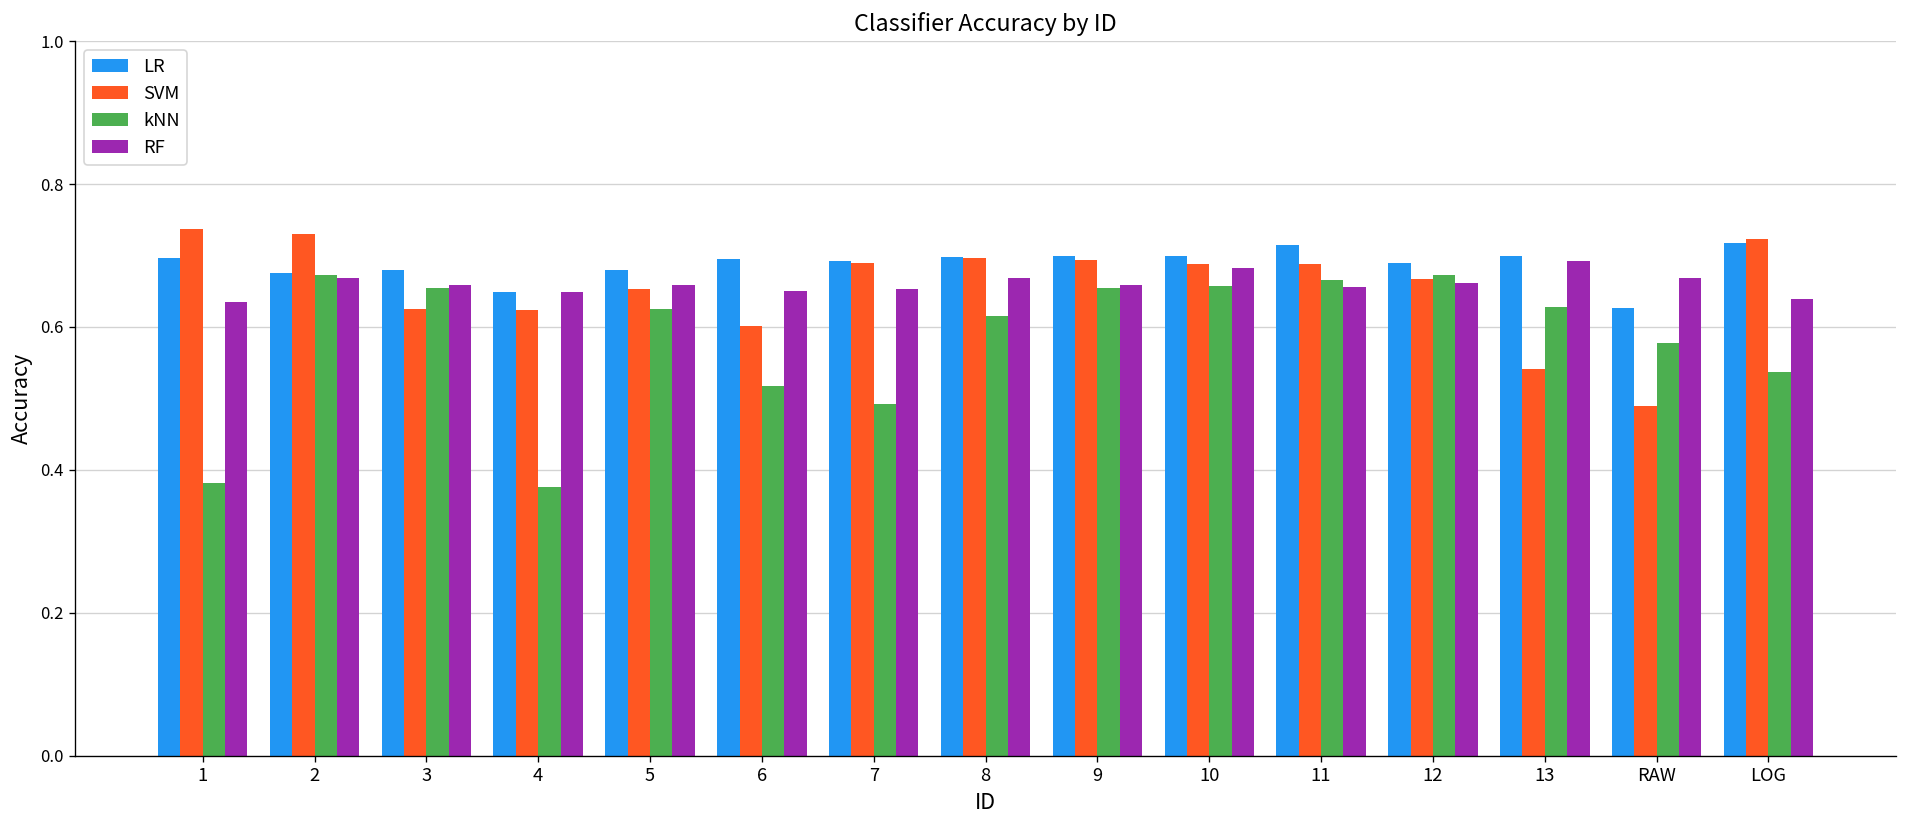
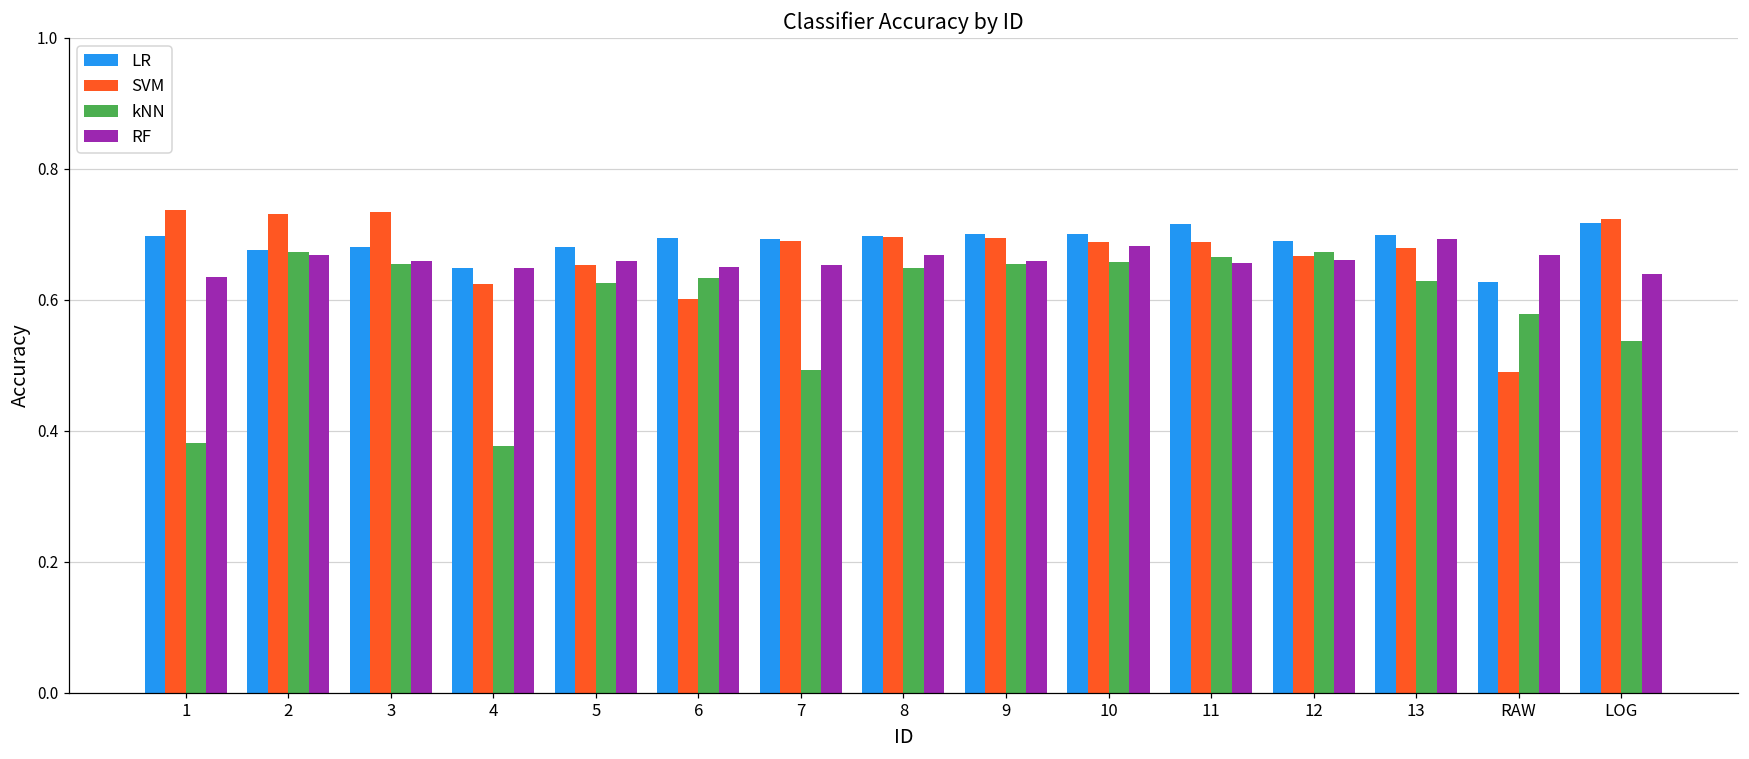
SVM, 3: 0.63 -> 0.73
kNN, 6: 0.52 -> 0.63
kNN, 8: 0.62 -> 0.65
SVM, 13: 0.54 -> 0.68
